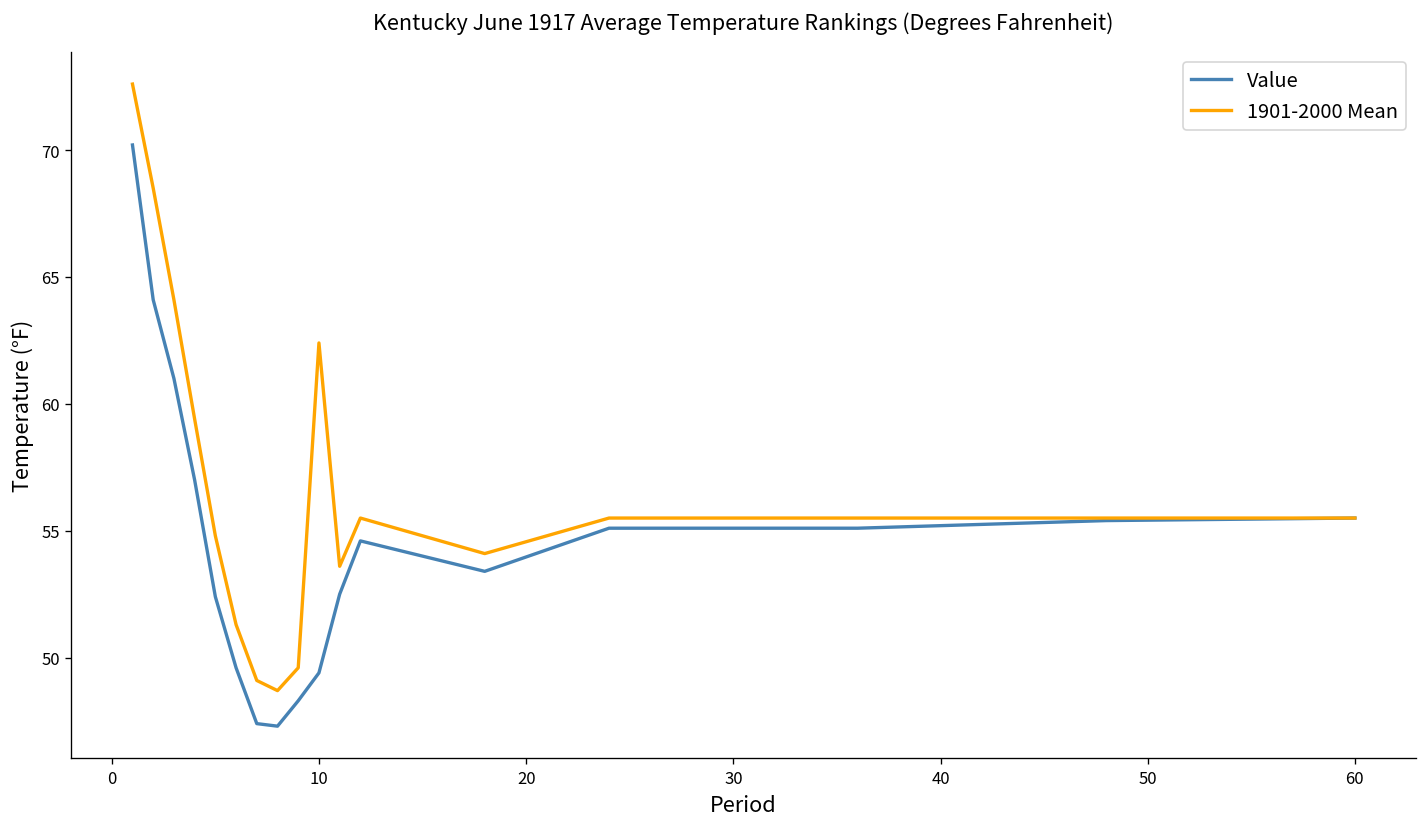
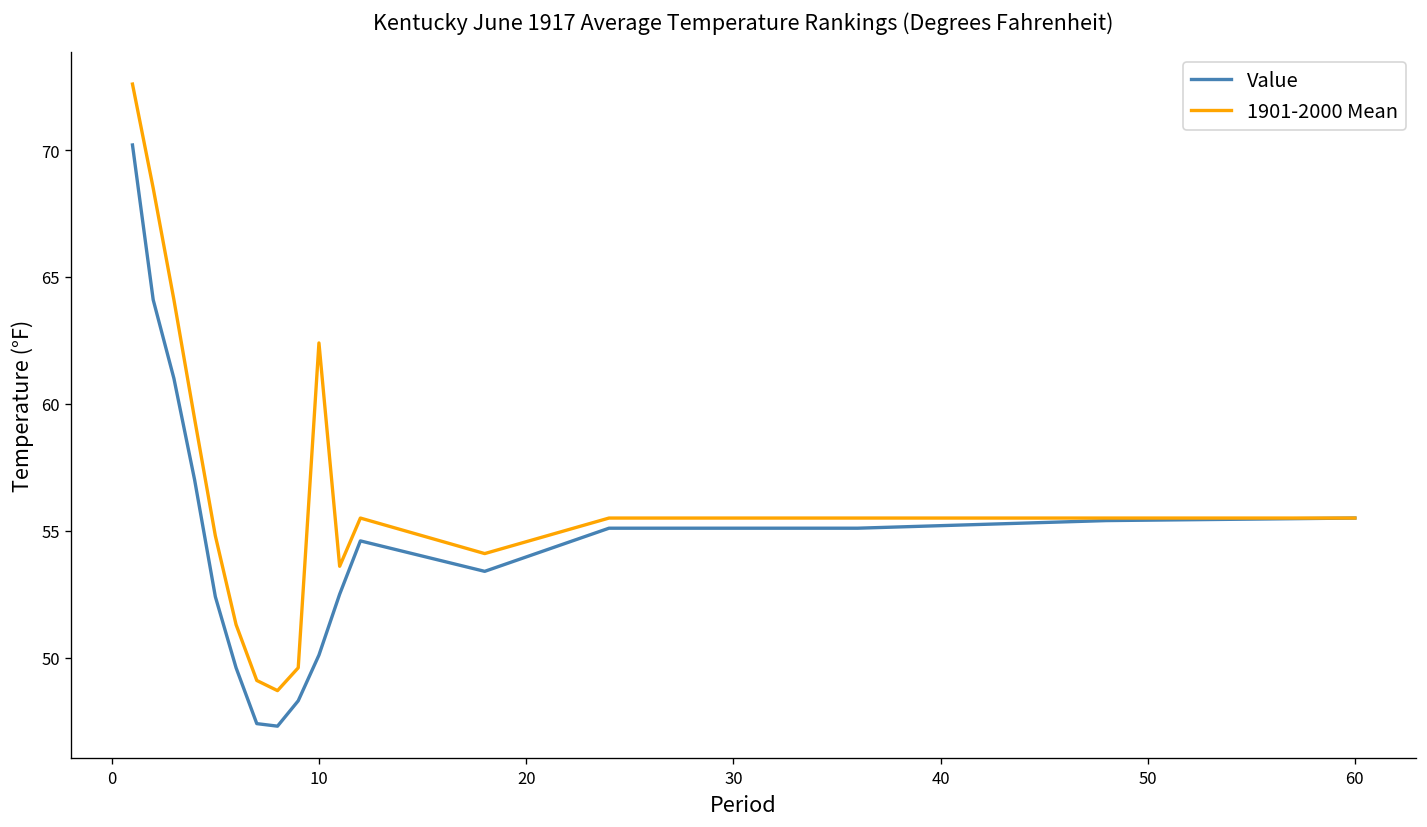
Value, 10: 49.4 -> 50.1
